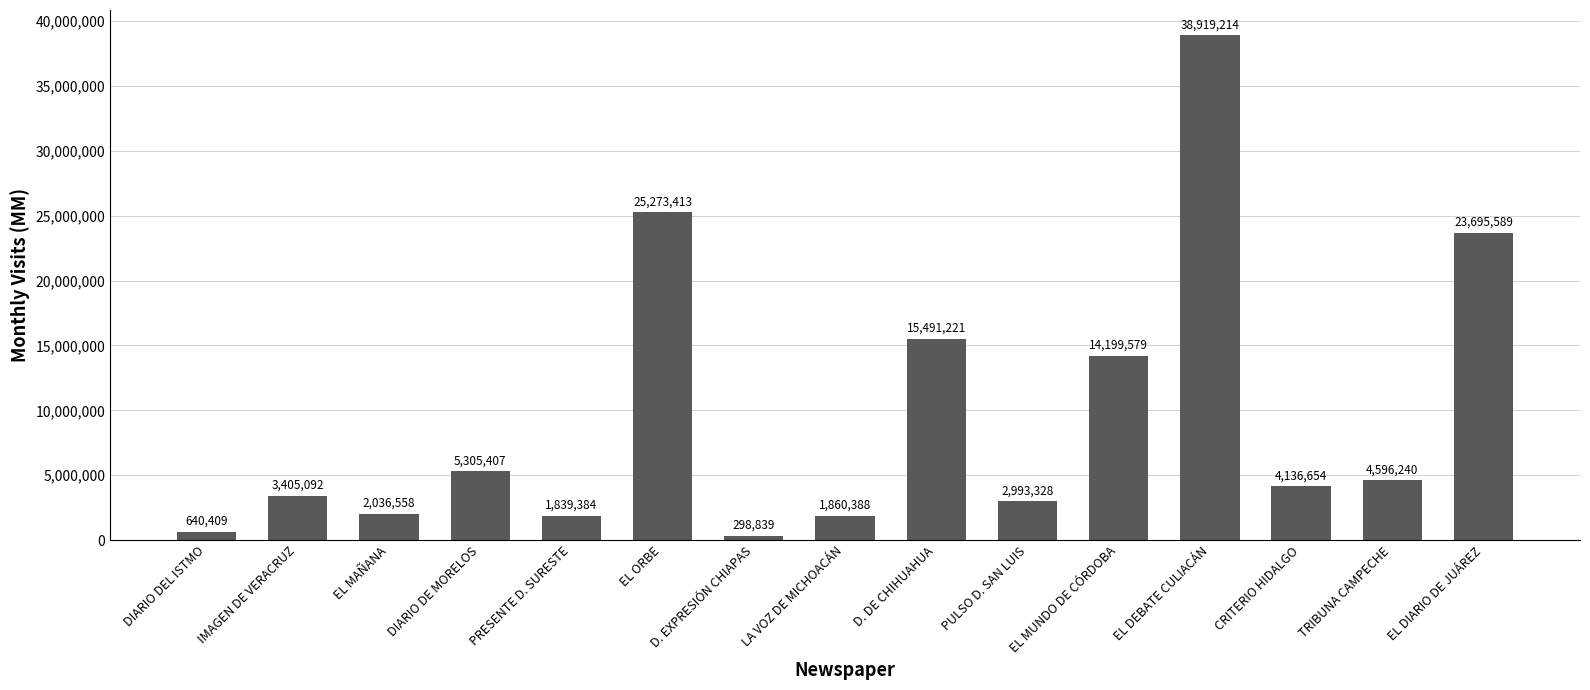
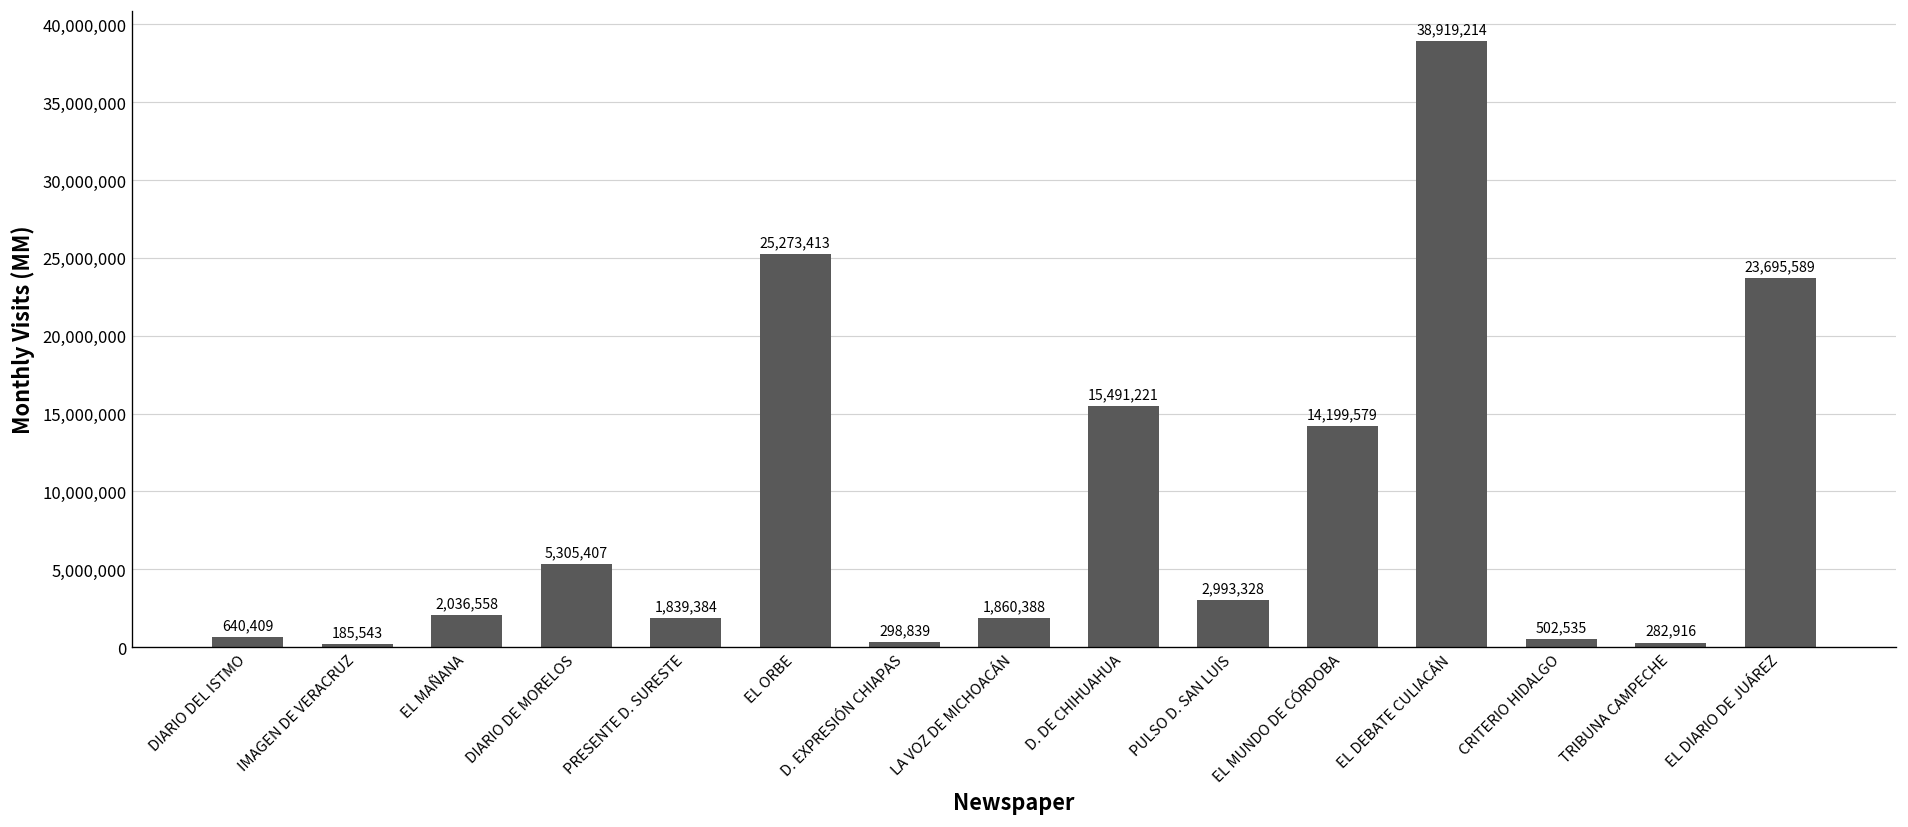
IMAGEN DE VERACRUZ: 3,405,092 -> 185,543
CRITERIO HIDALGO: 4,136,654 -> 502,535
TRIBUNA CAMPECHE: 4,596,240 -> 282,916
